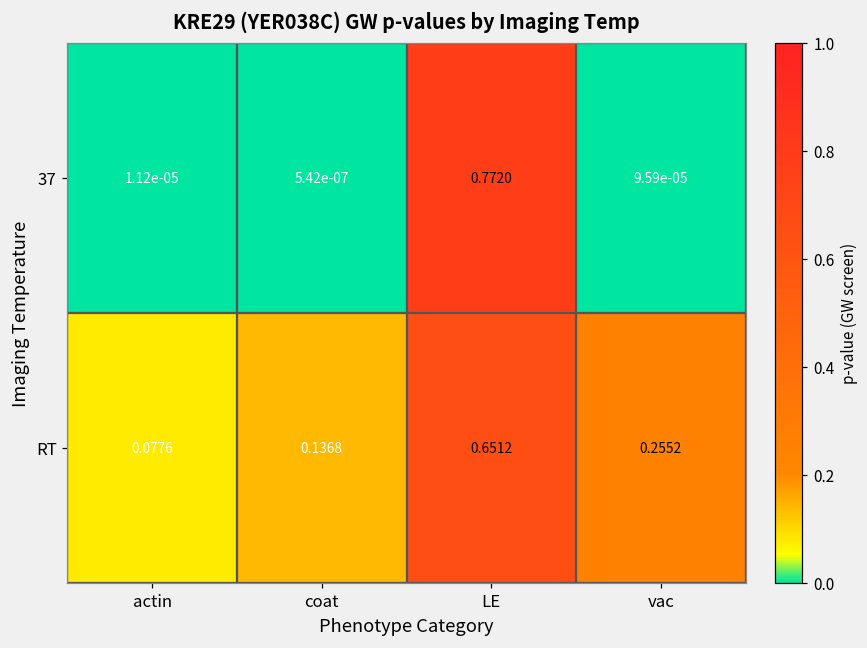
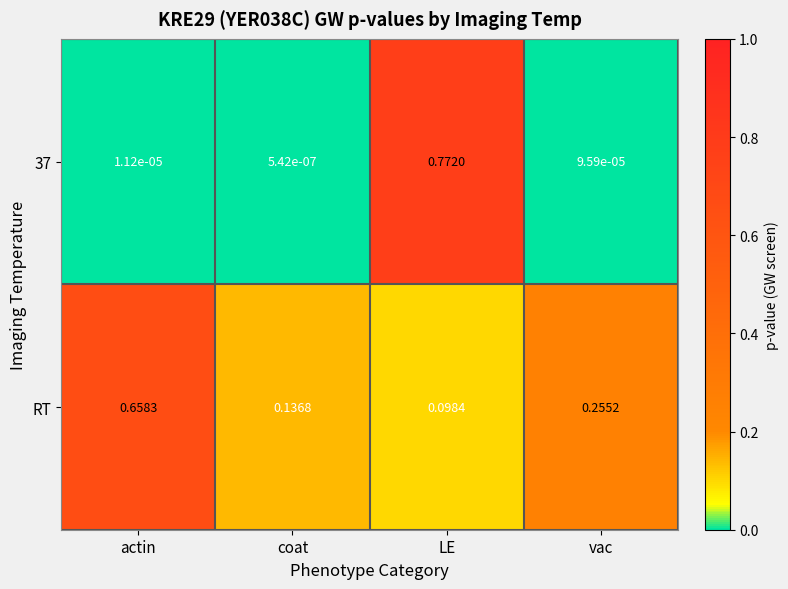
RT, actin: 0.0776 -> 0.6583
RT, LE: 0.6512 -> 0.0984
